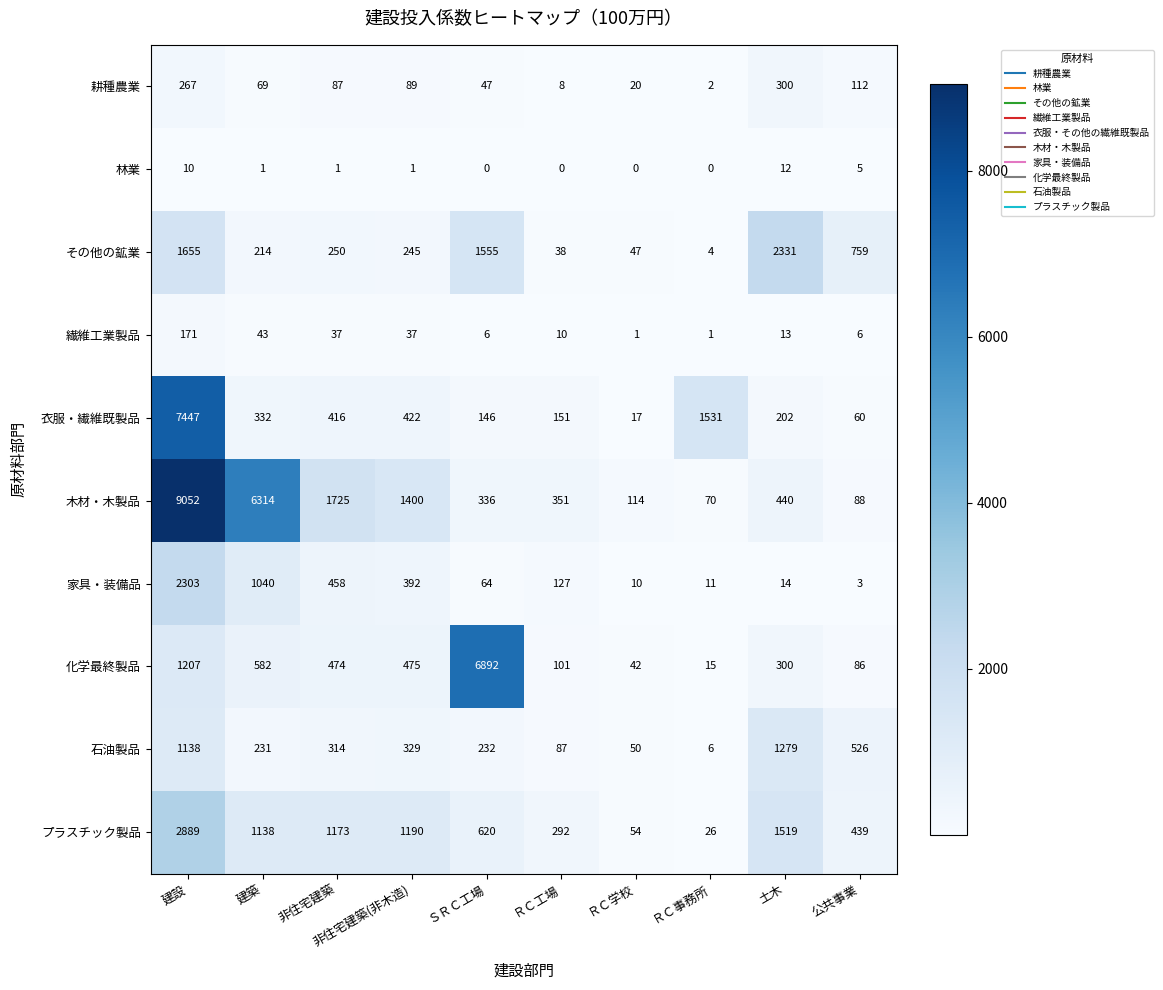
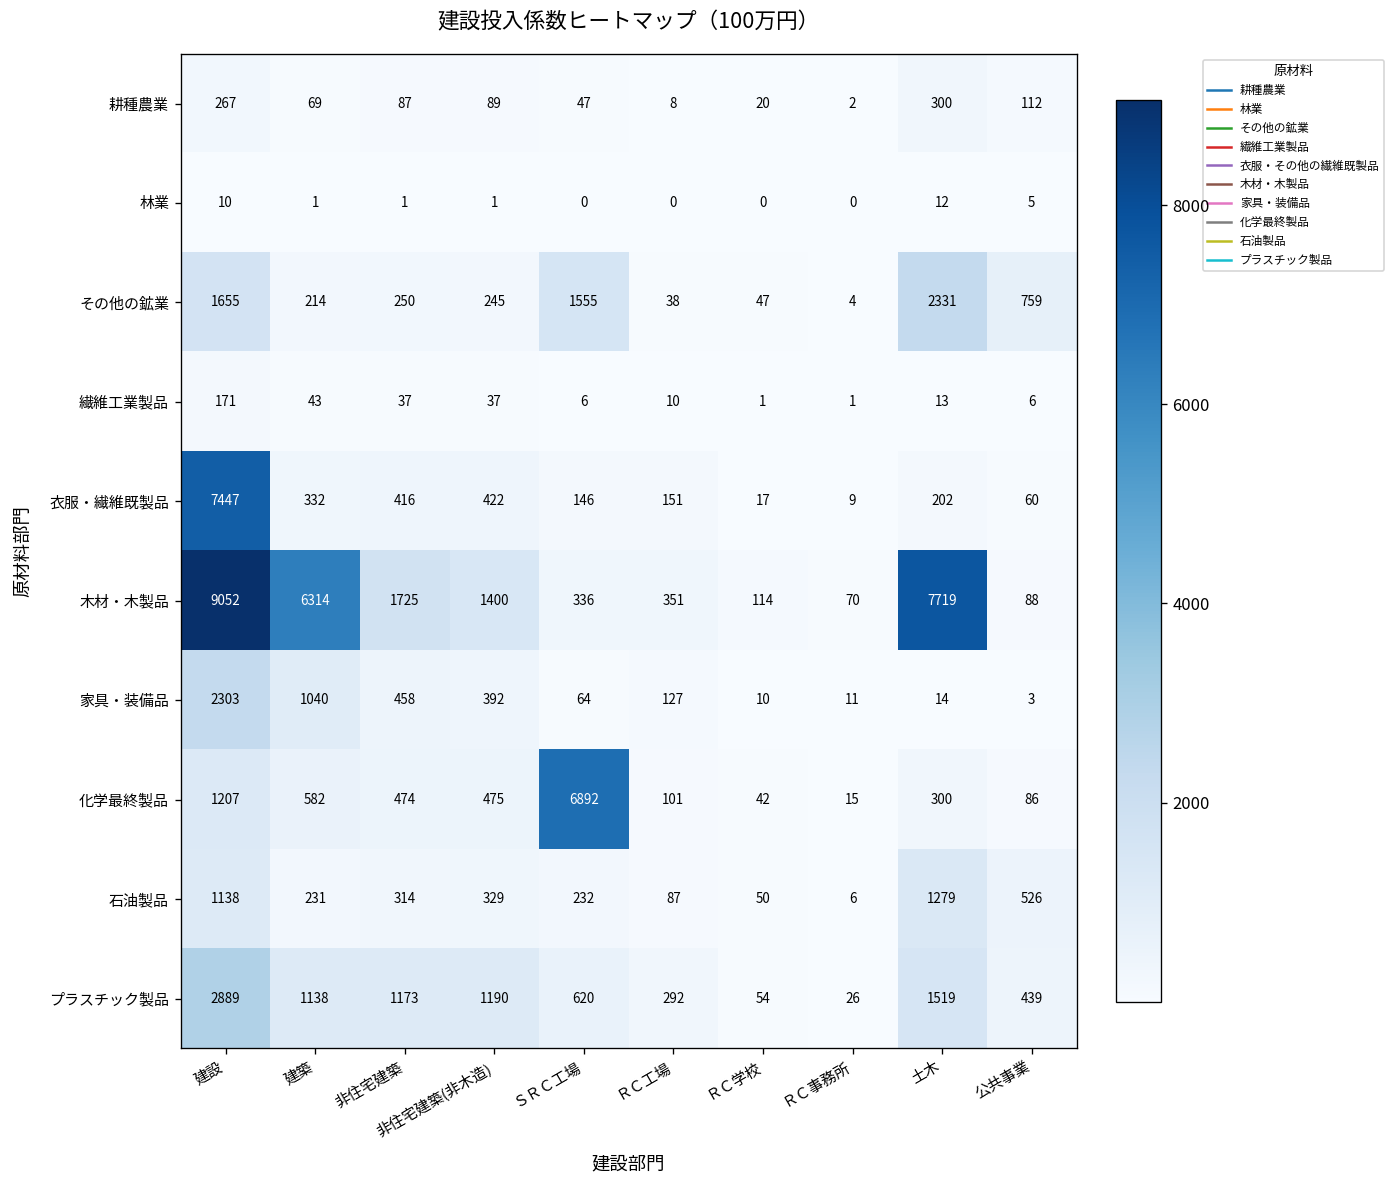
衣服・繊維既製品, ＲＣ事務所: 1531 -> 9
木材・木製品, 土木: 440 -> 7719
